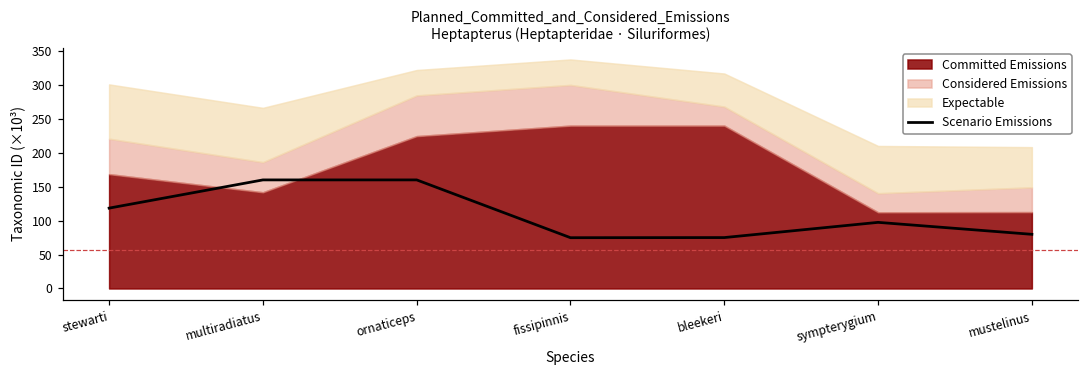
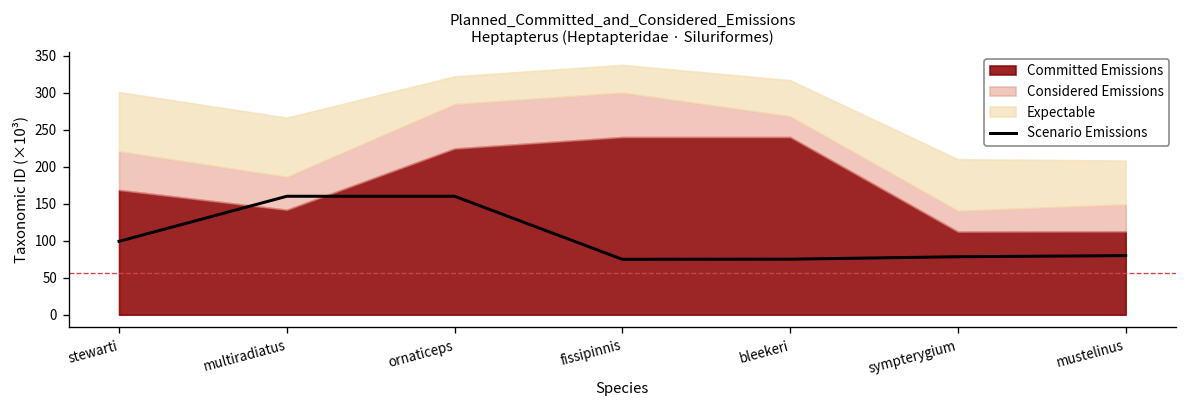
Scenario Emissions, stewarti: 120 -> 100
Scenario Emissions, sympterygium: 100 -> 80
